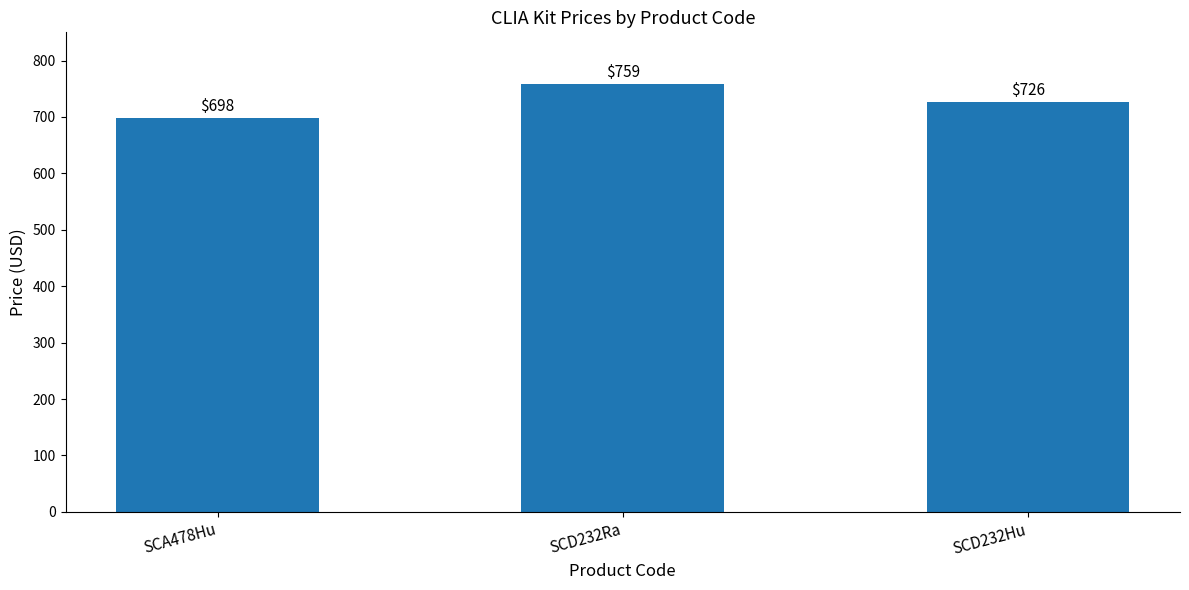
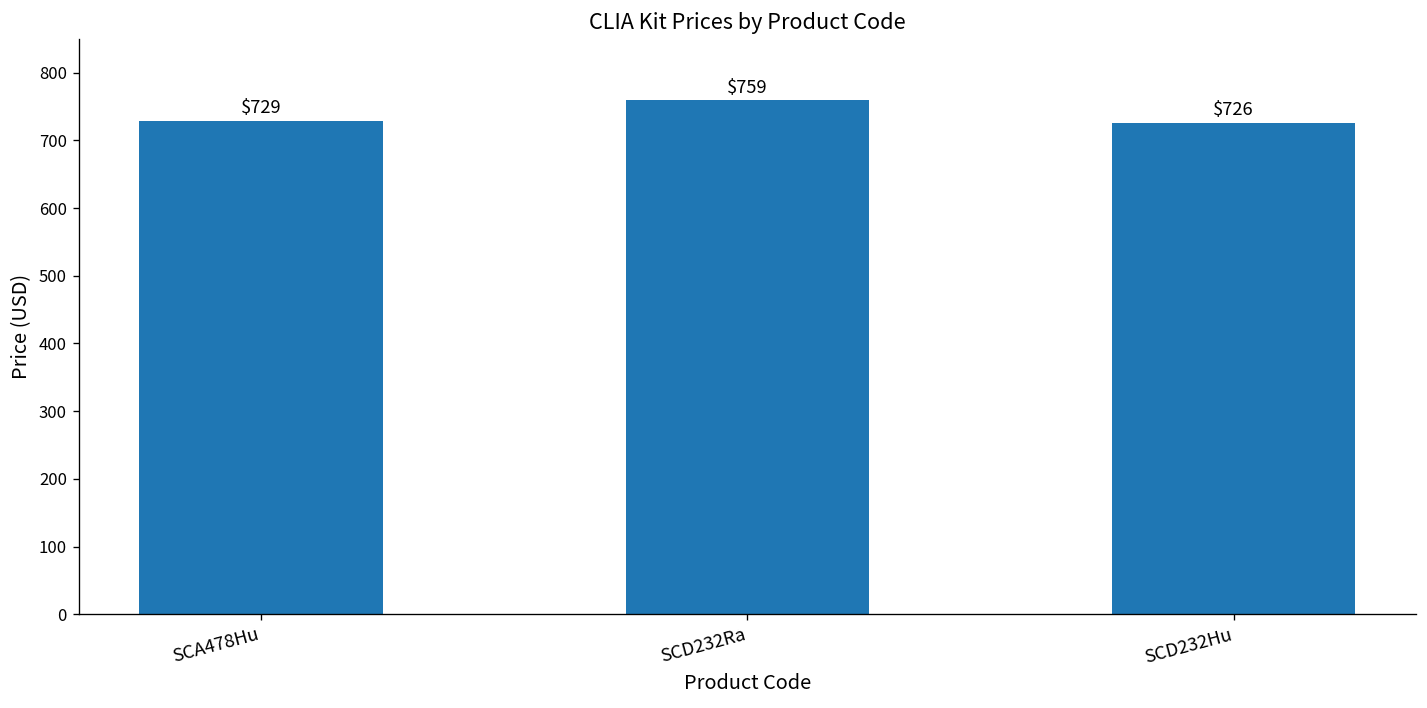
SCA478Hu: $698 -> $729
